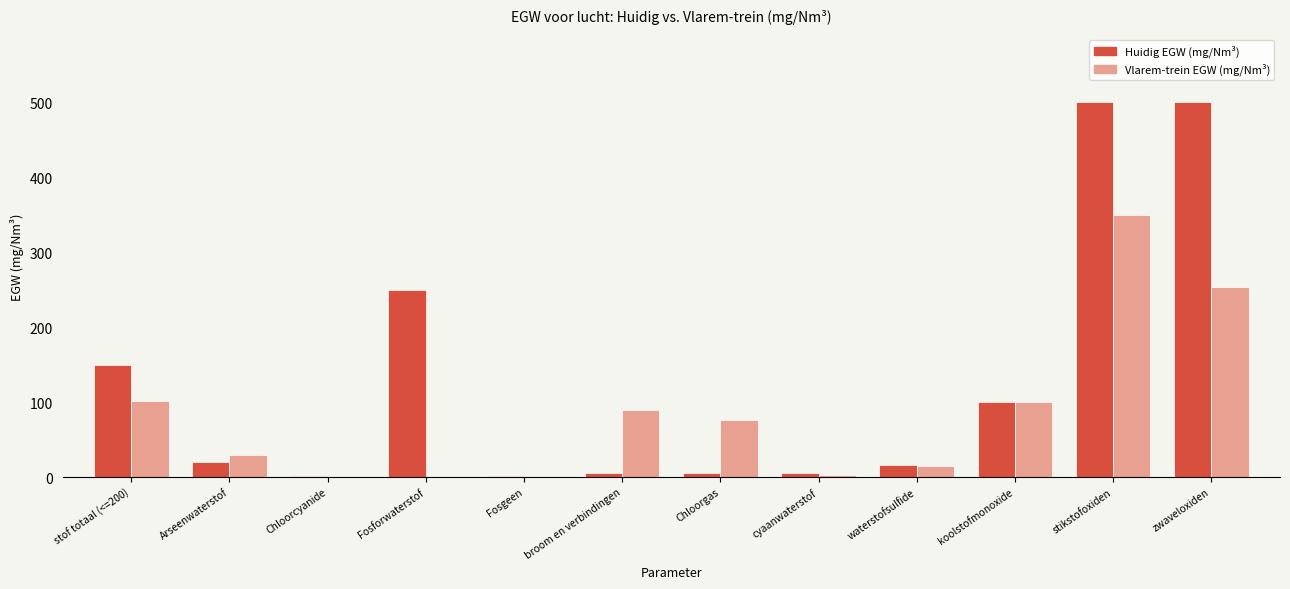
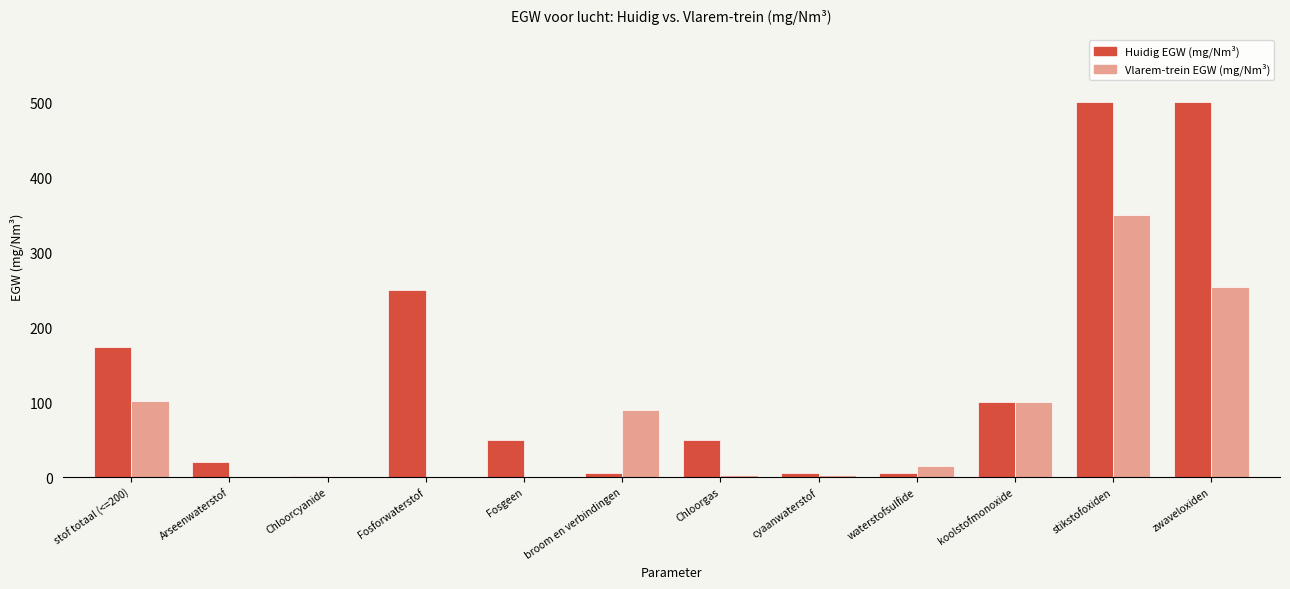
Huidig EGW (mg/Nm³), stof totaal (<=200): 150 -> 170
Vlarem-trein EGW (mg/Nm³), Arseenwaterstof: 30 -> 0
Huidig EGW (mg/Nm³), Fosgeen: 0 -> 50
Huidig EGW (mg/Nm³), Chloorgas: 10 -> 50
Vlarem-trein EGW (mg/Nm³), Chloorgas: 80 -> 0
Huidig EGW (mg/Nm³), waterstofsulfide: 20 -> 10
